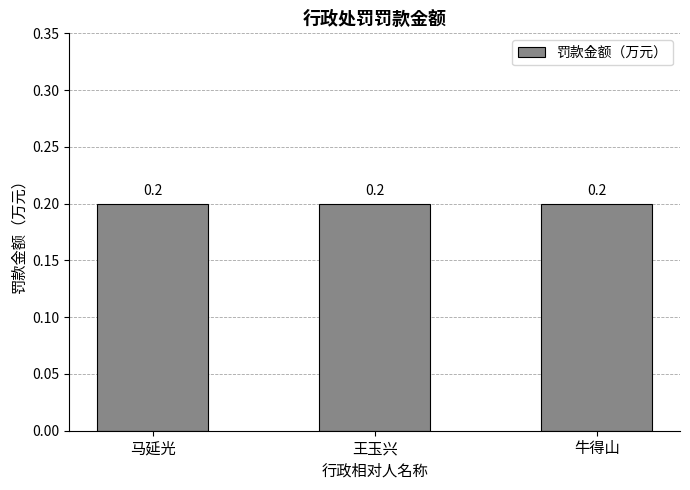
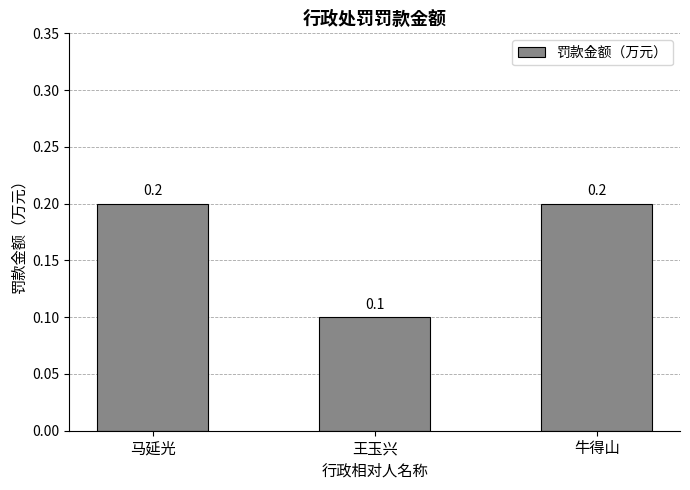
王玉兴: 0.2 -> 0.1
